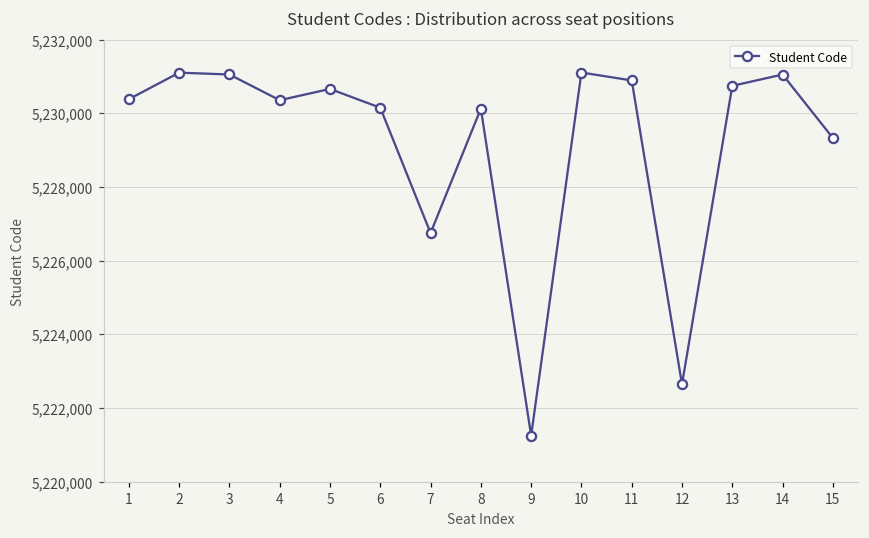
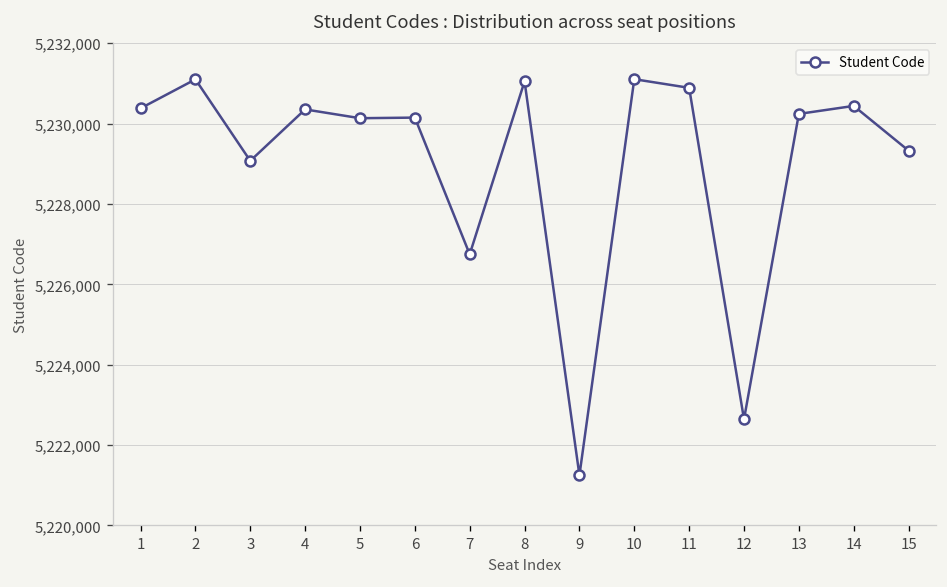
3: 5,231,100 -> 5,229,100
5: 5,230,700 -> 5,230,100
8: 5,230,100 -> 5,231,100
13: 5,230,700 -> 5,230,200
14: 5,231,100 -> 5,230,400
